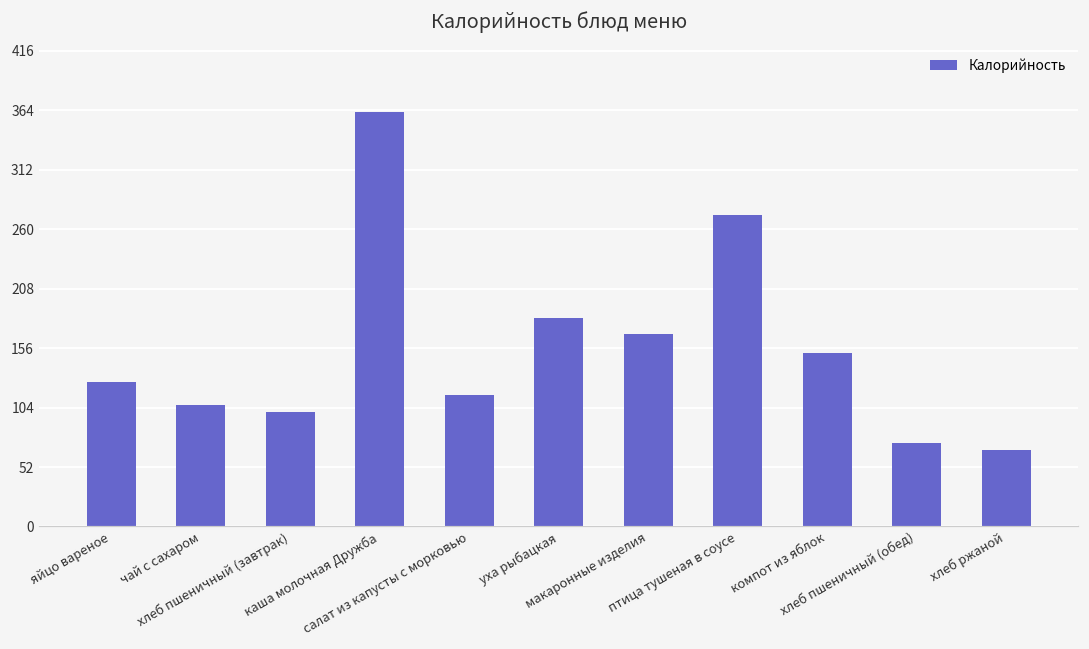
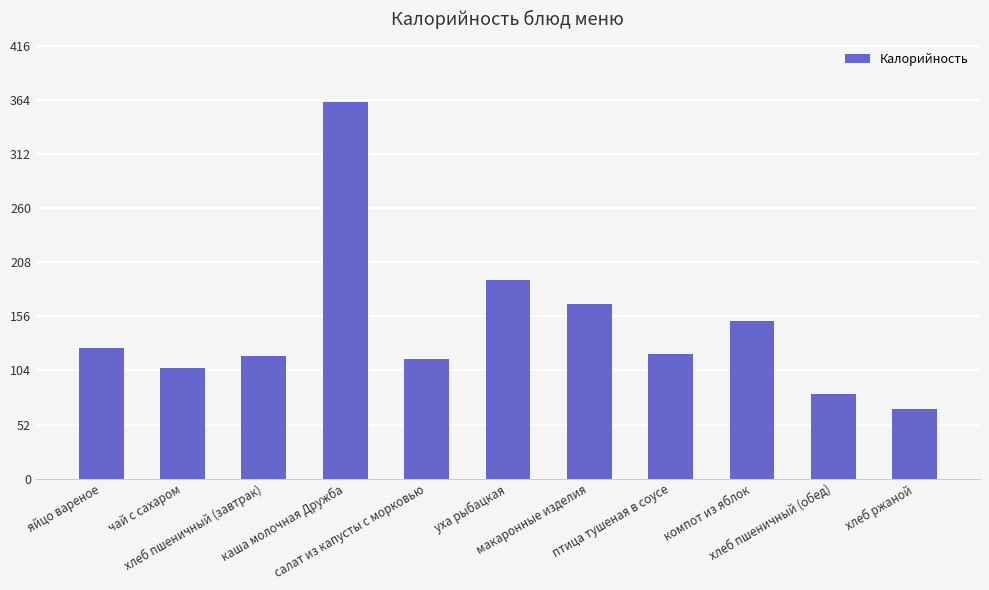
хлеб пшеничный (завтрак): 100 -> 118
уха рыбацкая: 182 -> 191
птица тушеная в соусе: 272 -> 120
хлеб пшеничный (обед): 73 -> 81
